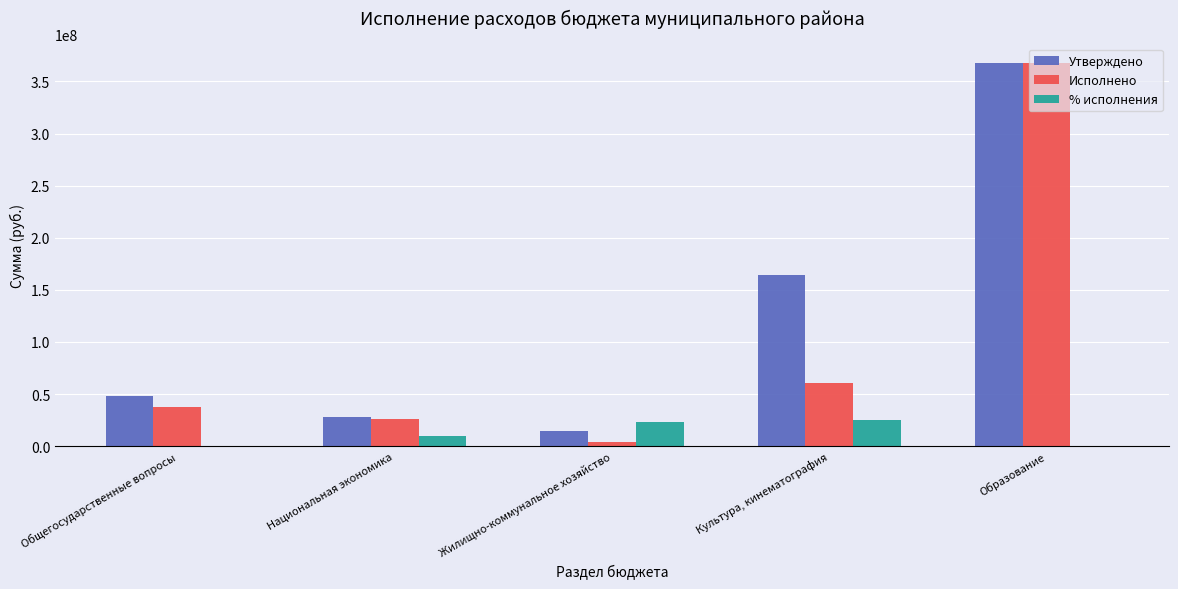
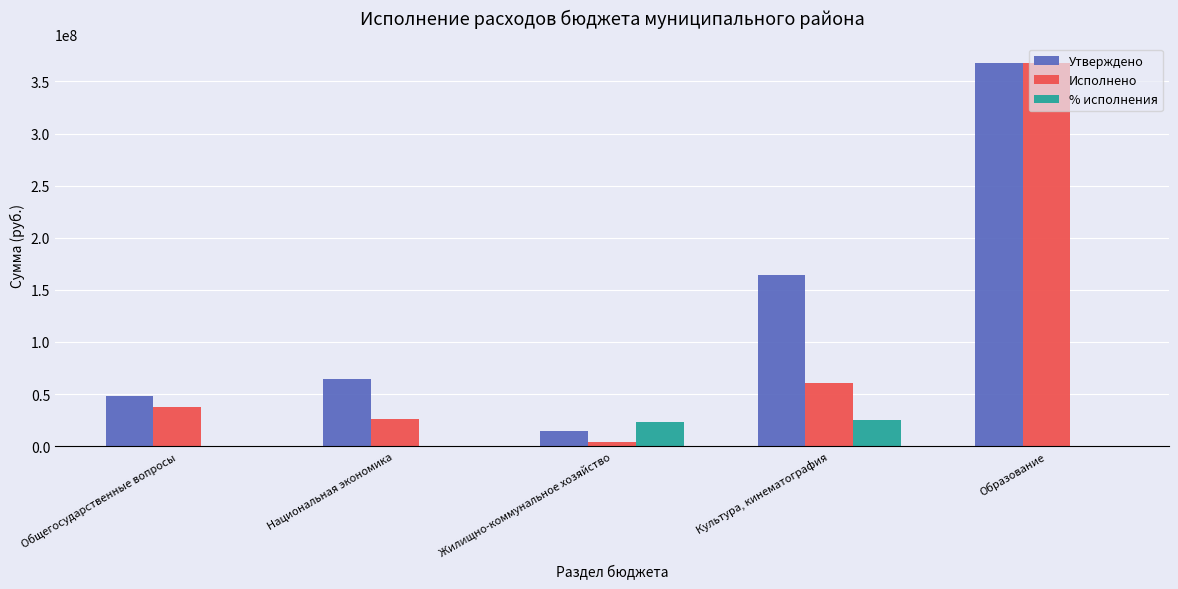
Утверждено, Национальная экономика: 28000000 -> 65000000
% исполнения, Национальная экономика: 9000000 -> 0
